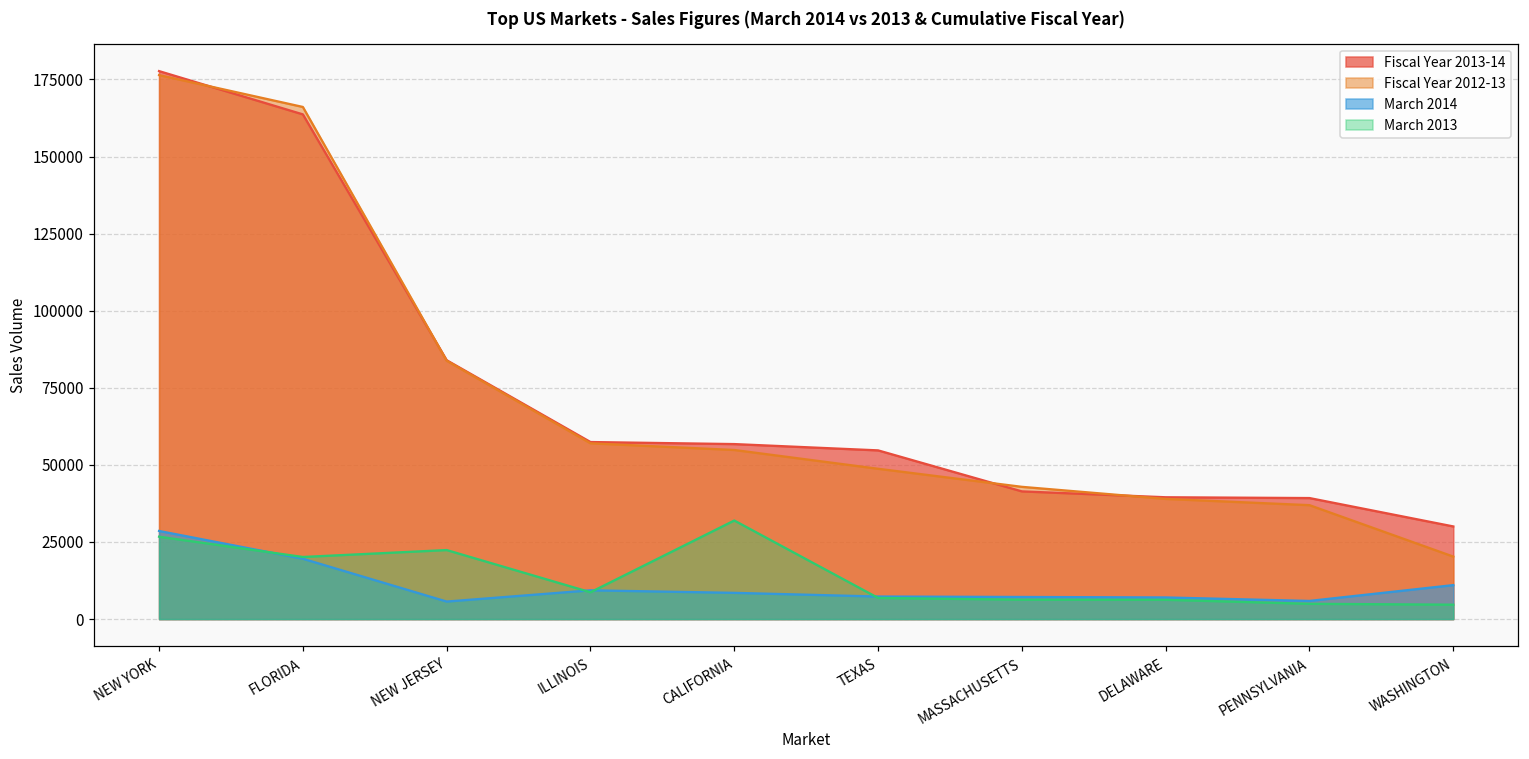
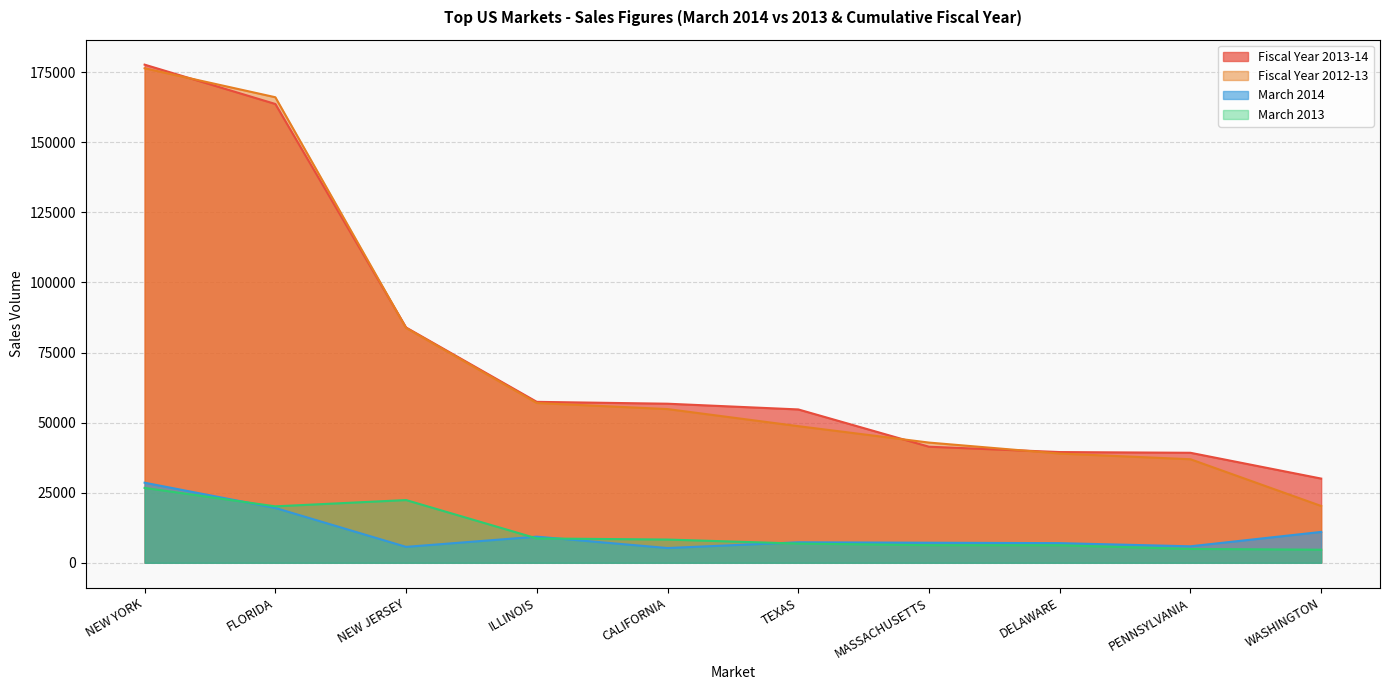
March 2014, CALIFORNIA: 9000 -> 5000
March 2013, CALIFORNIA: 32000 -> 8000
